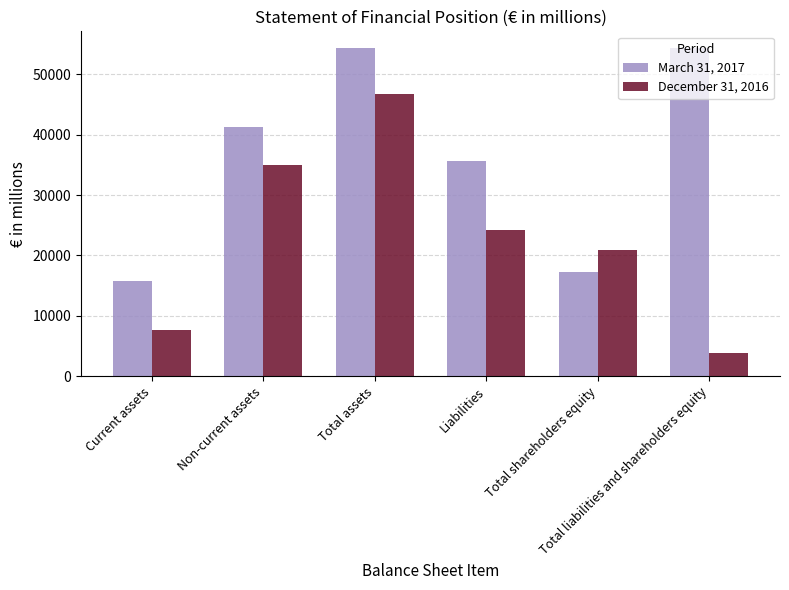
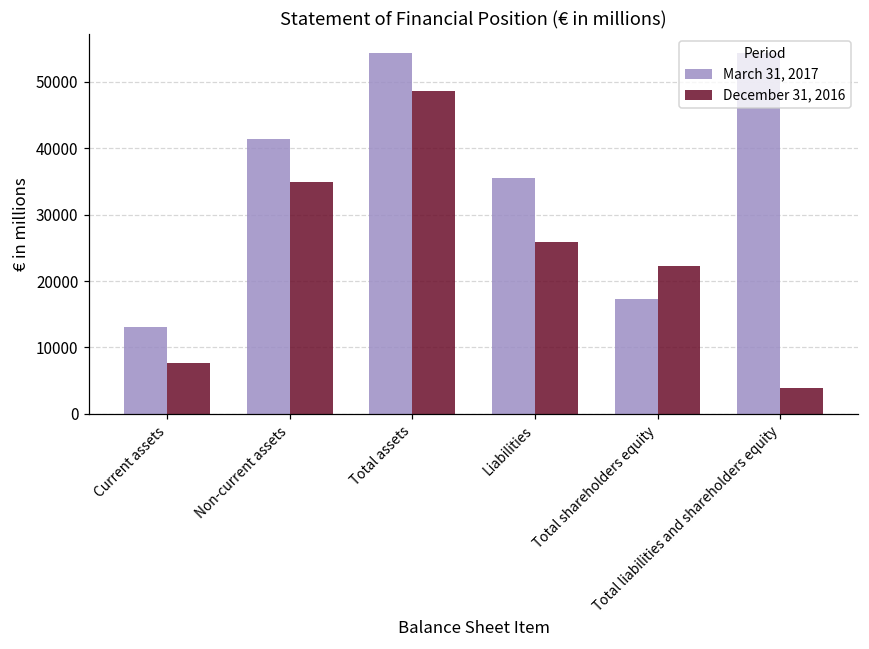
March 31, 2017, Current assets: 16000 -> 13000
December 31, 2016, Total assets: 47000 -> 49000
December 31, 2016, Liabilities: 24000 -> 26000
December 31, 2016, Total shareholders equity: 21000 -> 22000
